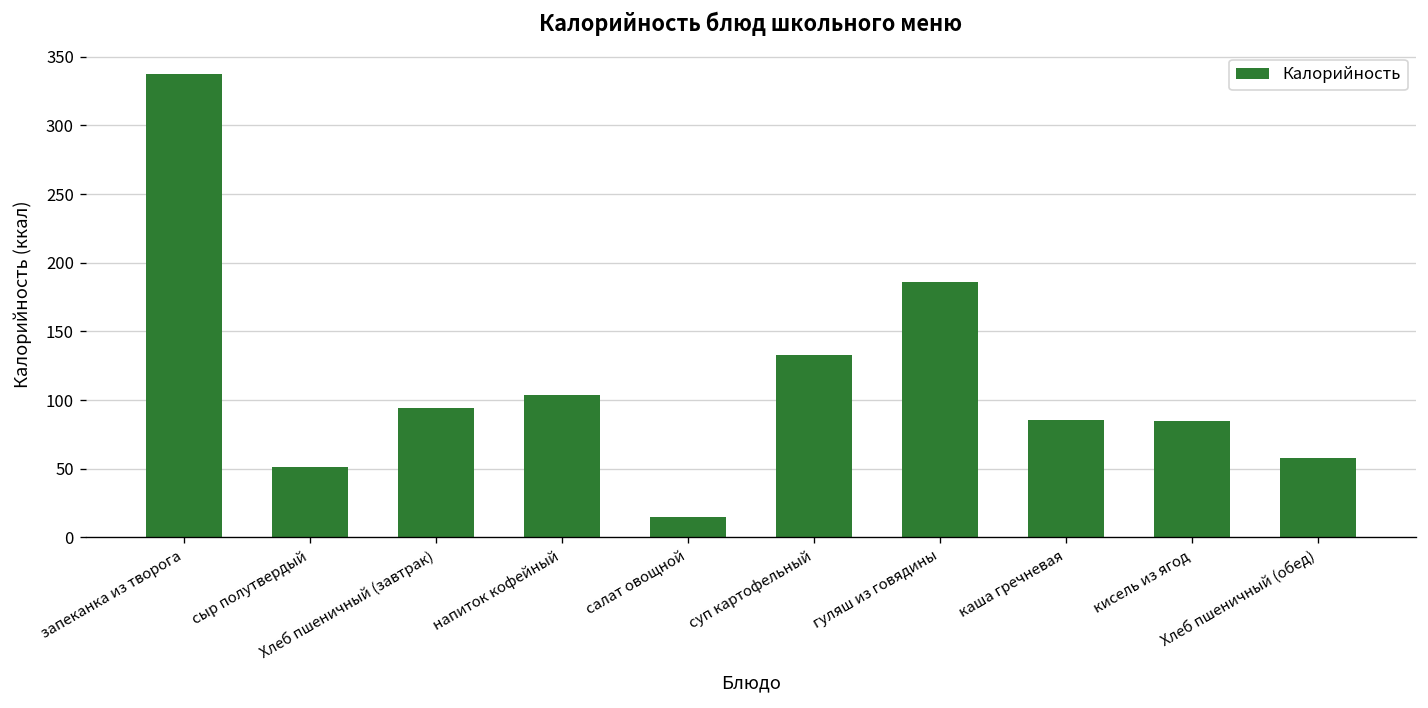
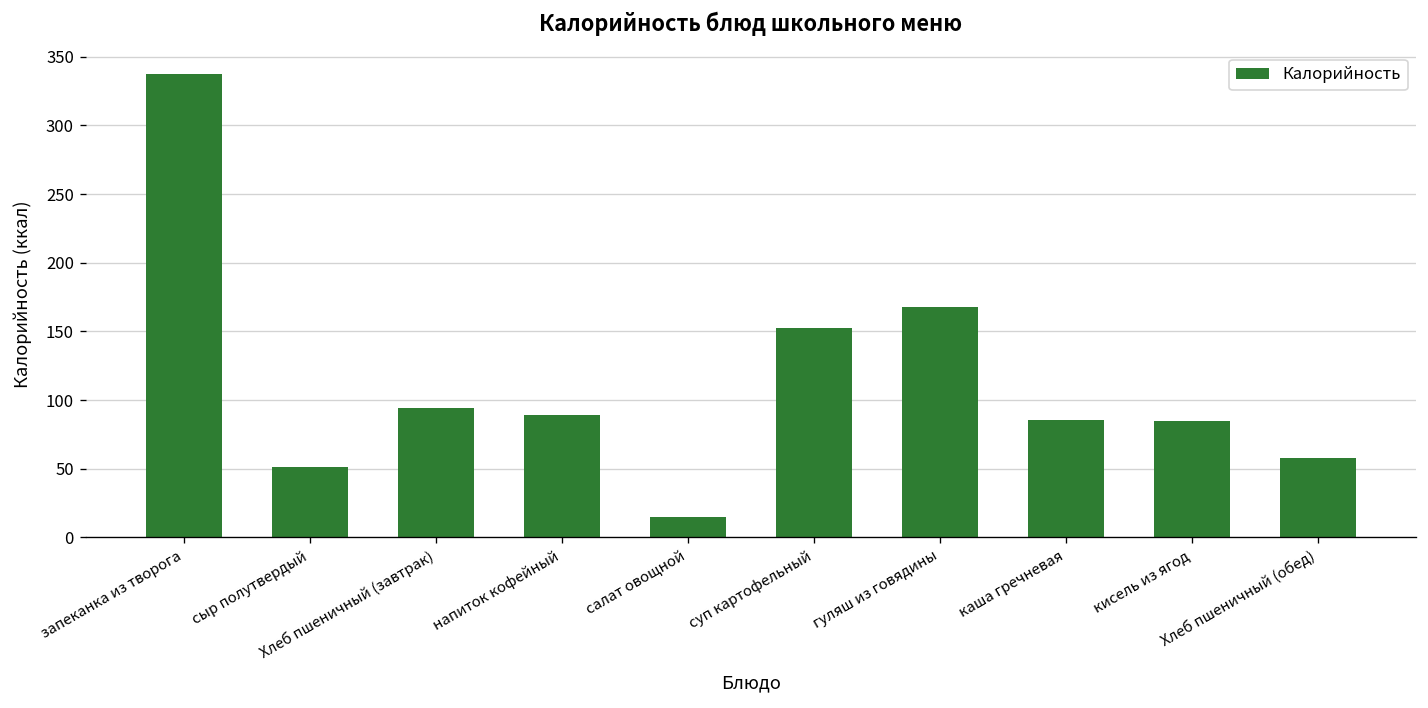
напиток кофейный: 104 -> 89
суп картофельный: 133 -> 152
гуляш из говядины: 186 -> 168
